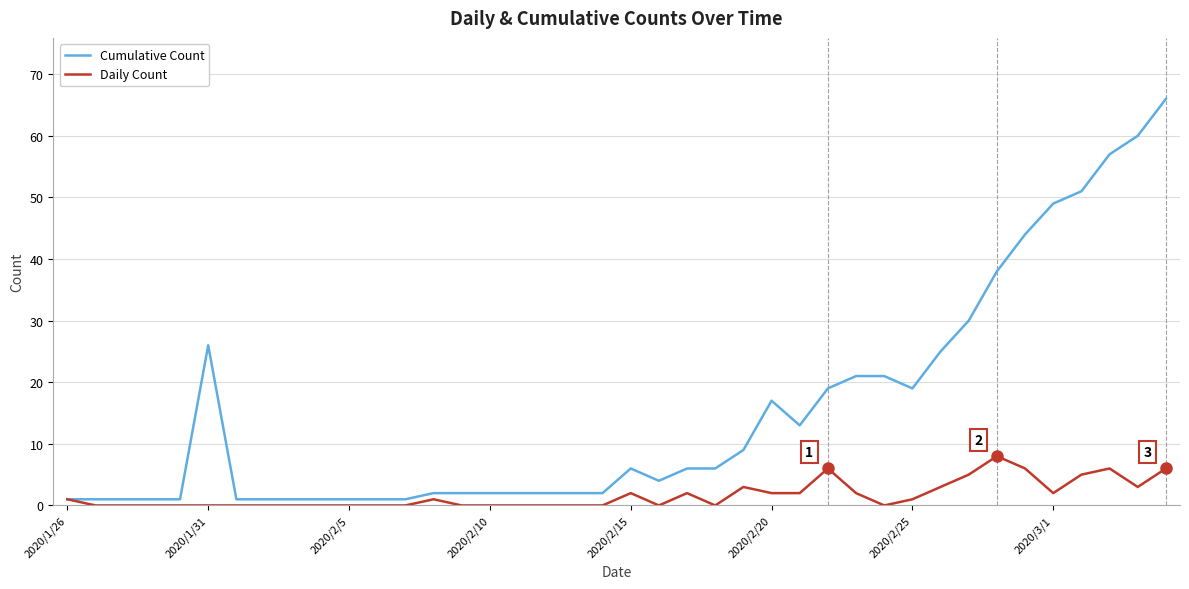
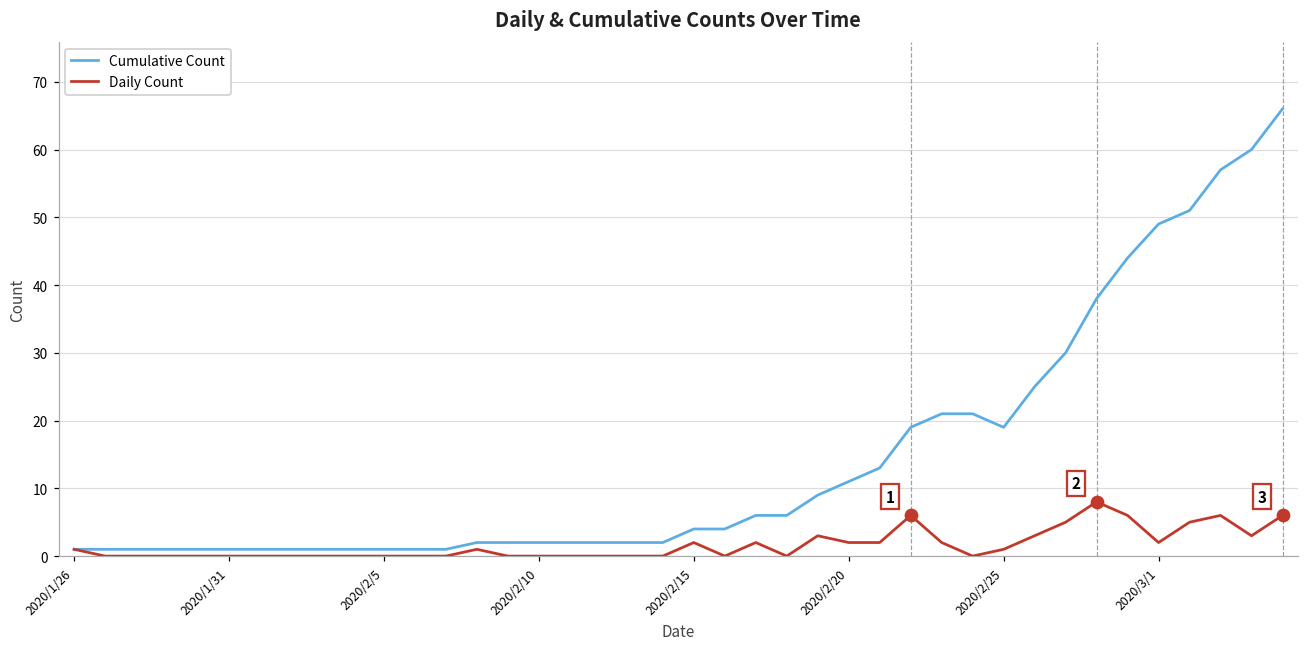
Cumulative Count, 2020/1/31: 26 -> 1
Cumulative Count, 2020/2/15: 6 -> 4
Cumulative Count, 2020/2/20: 17 -> 11
